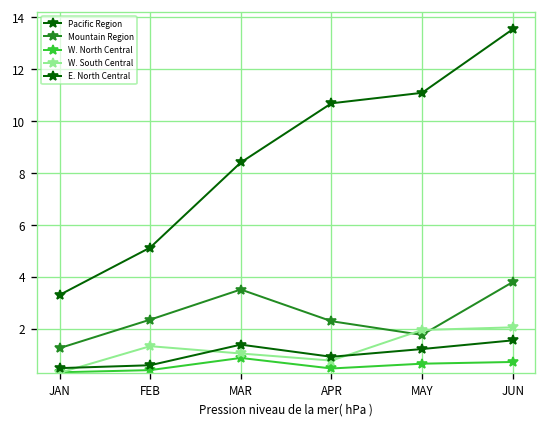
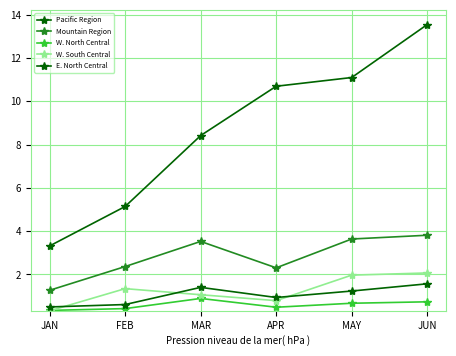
Mountain Region, MAY: 1.8 -> 3.6
